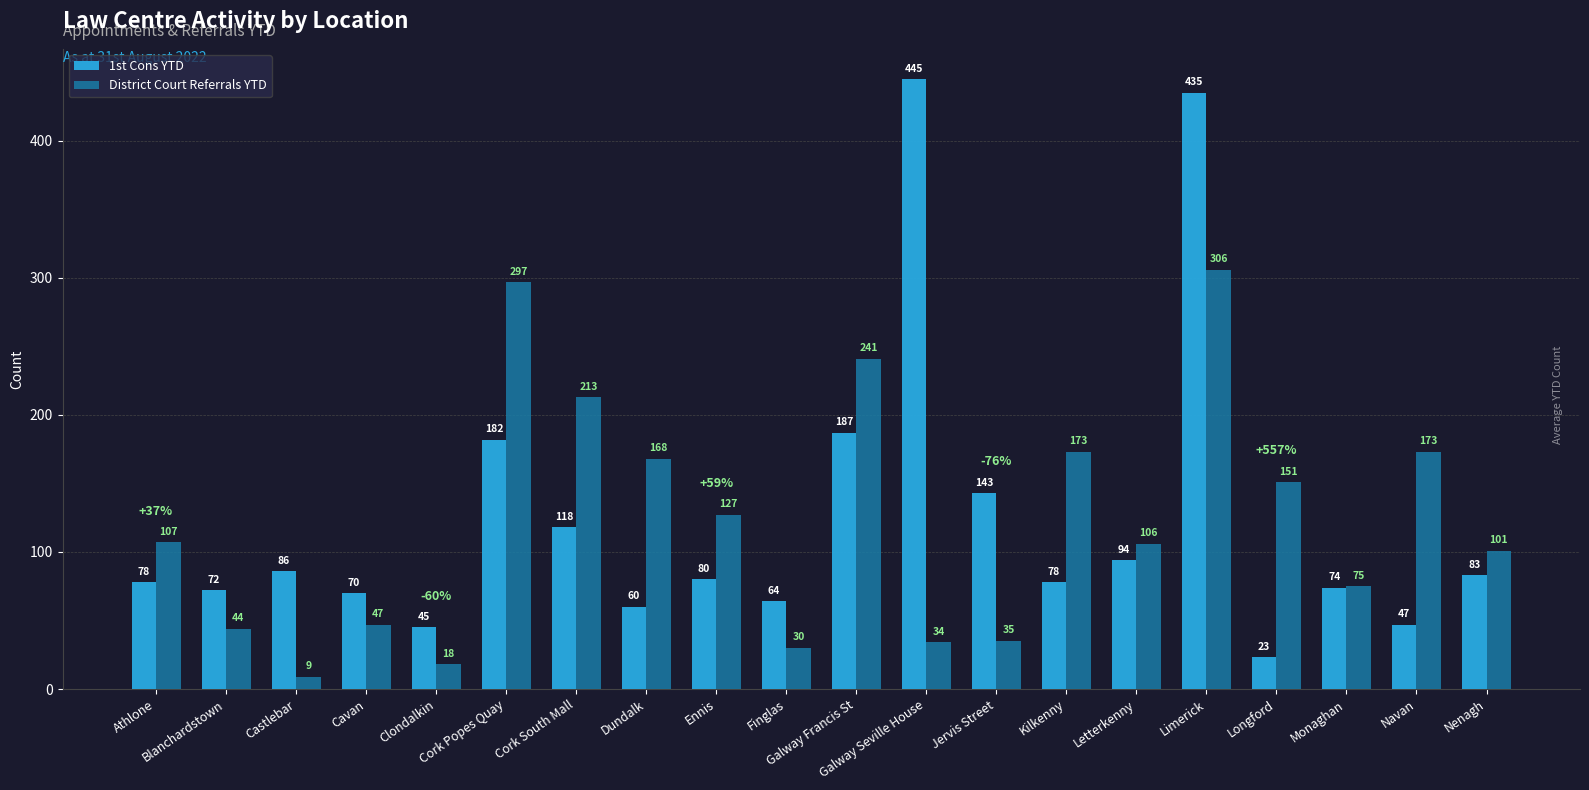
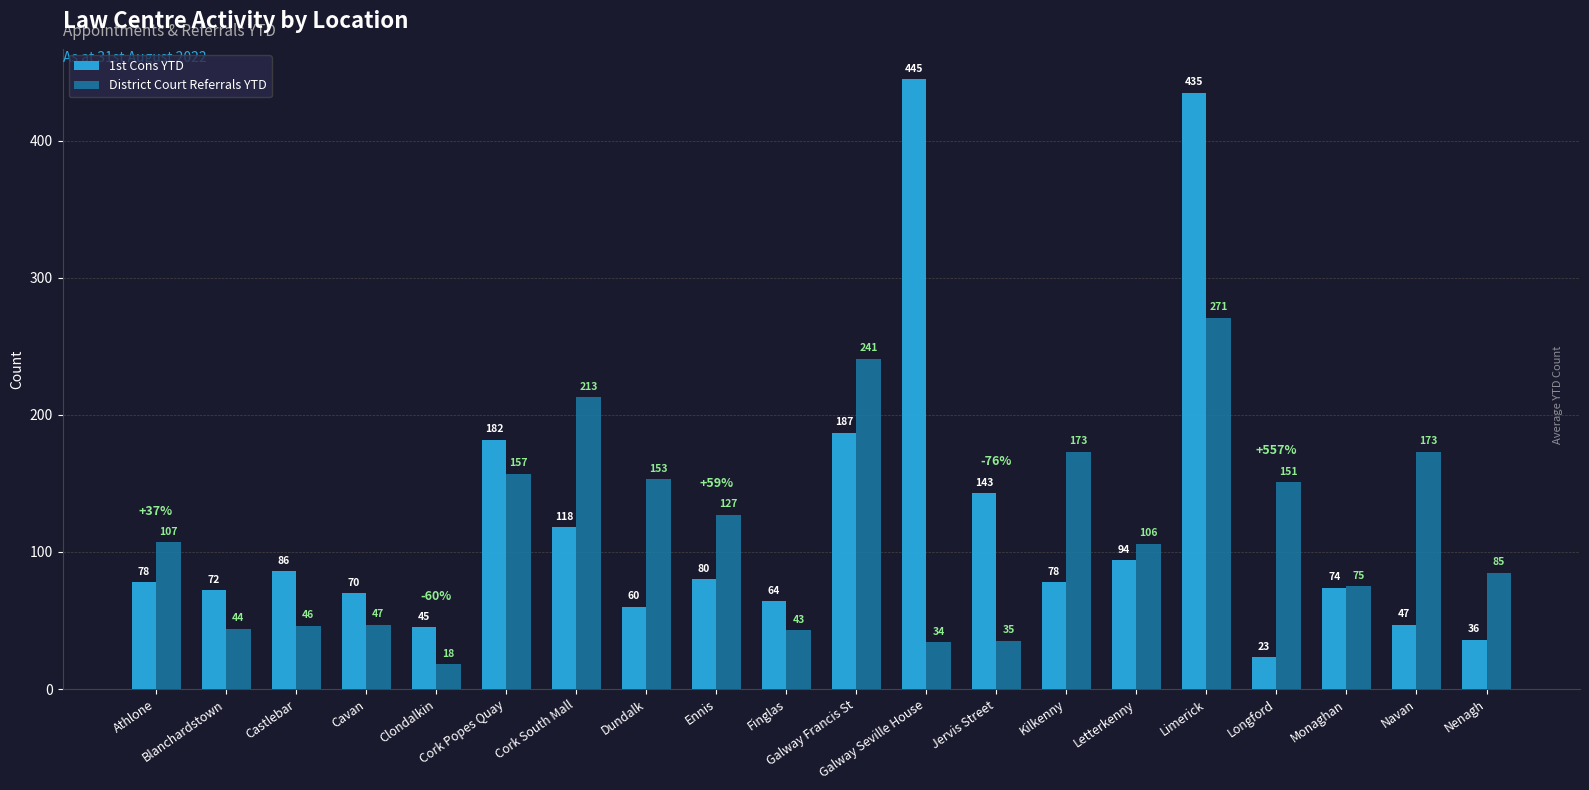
District Court Referrals YTD, Castlebar: 9 -> 46
District Court Referrals YTD, Cork Popes Quay: 297 -> 157
District Court Referrals YTD, Dundalk: 168 -> 153
District Court Referrals YTD, Finglas: 30 -> 43
District Court Referrals YTD, Limerick: 306 -> 271
1st Cons YTD, Nenagh: 83 -> 36
District Court Referrals YTD, Nenagh: 101 -> 85
